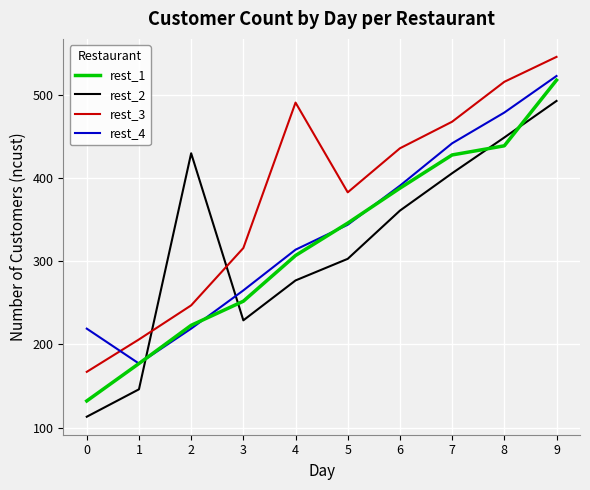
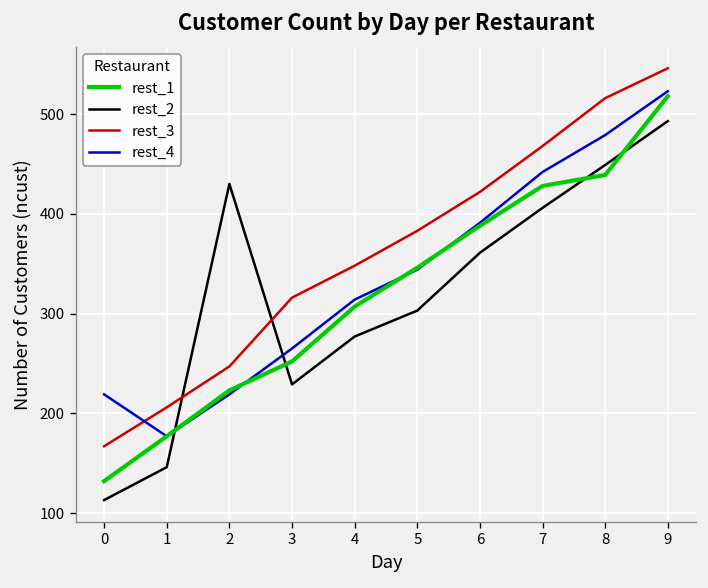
rest_3, 4: 490 -> 350
rest_3, 6: 440 -> 420
